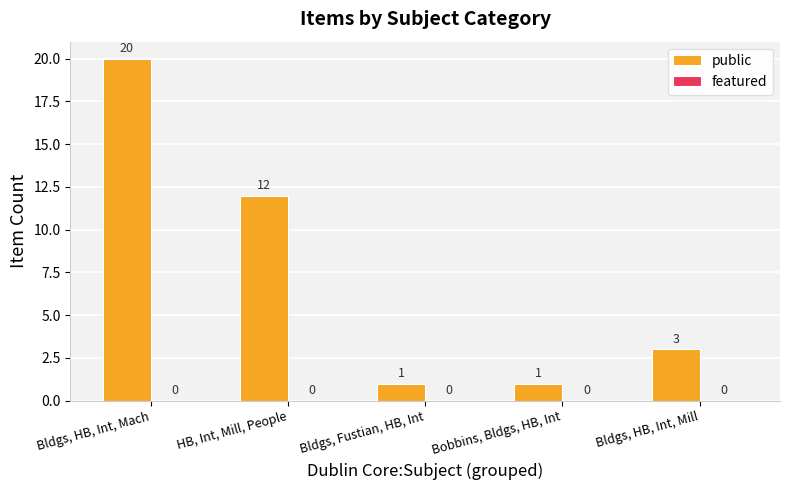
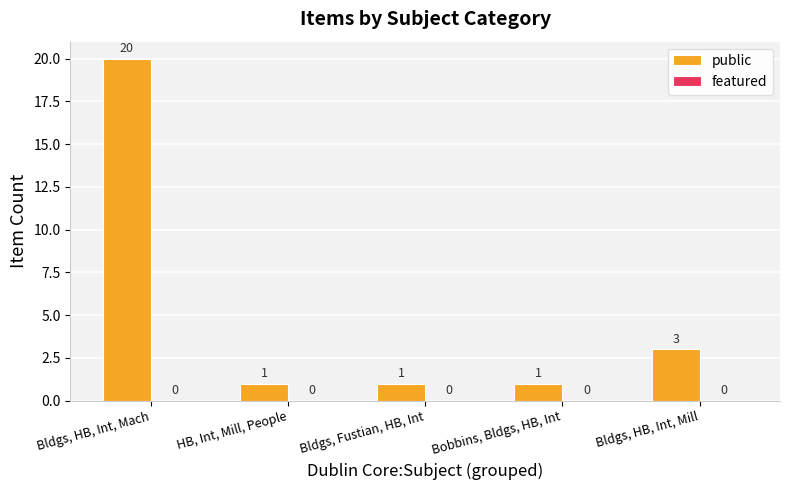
public, HB, Int, Mill, People: 12 -> 1
